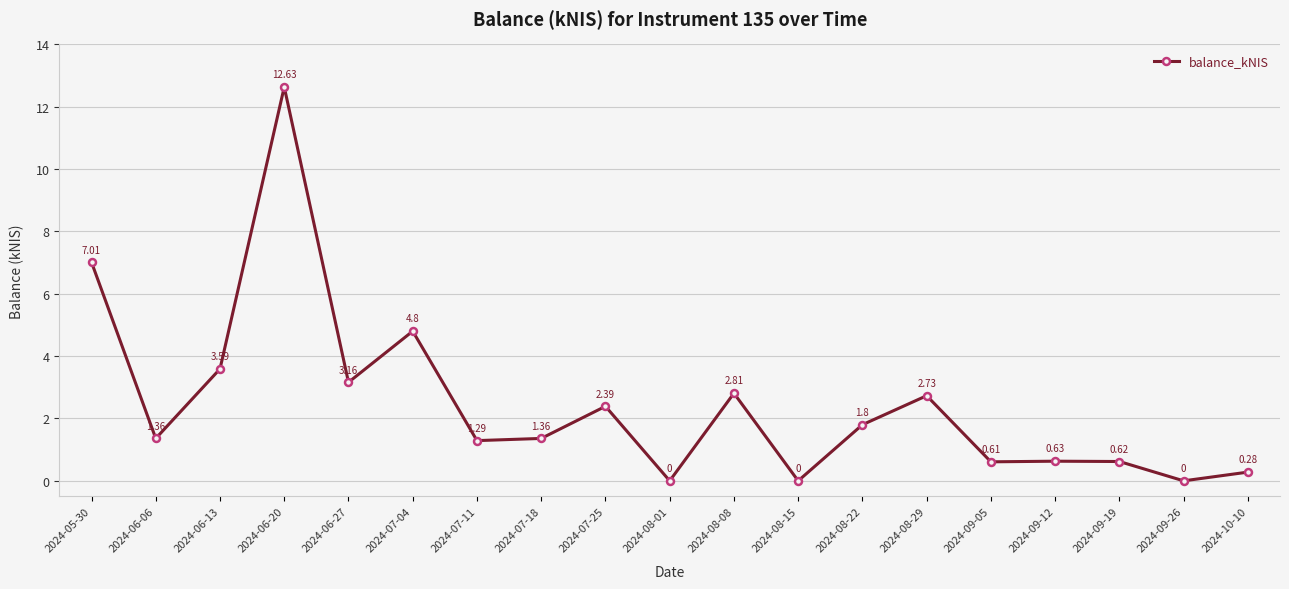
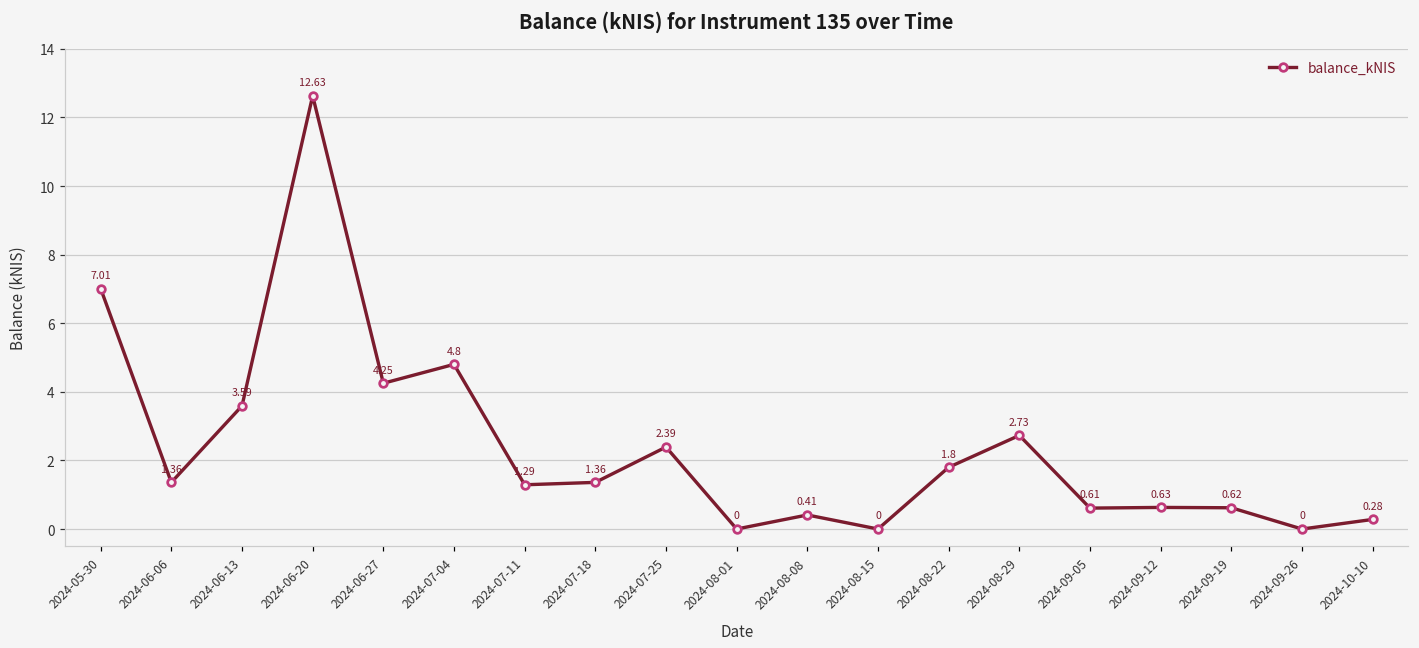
2024-06-27: 3.16 -> 4.25
2024-08-08: 2.81 -> 0.41
